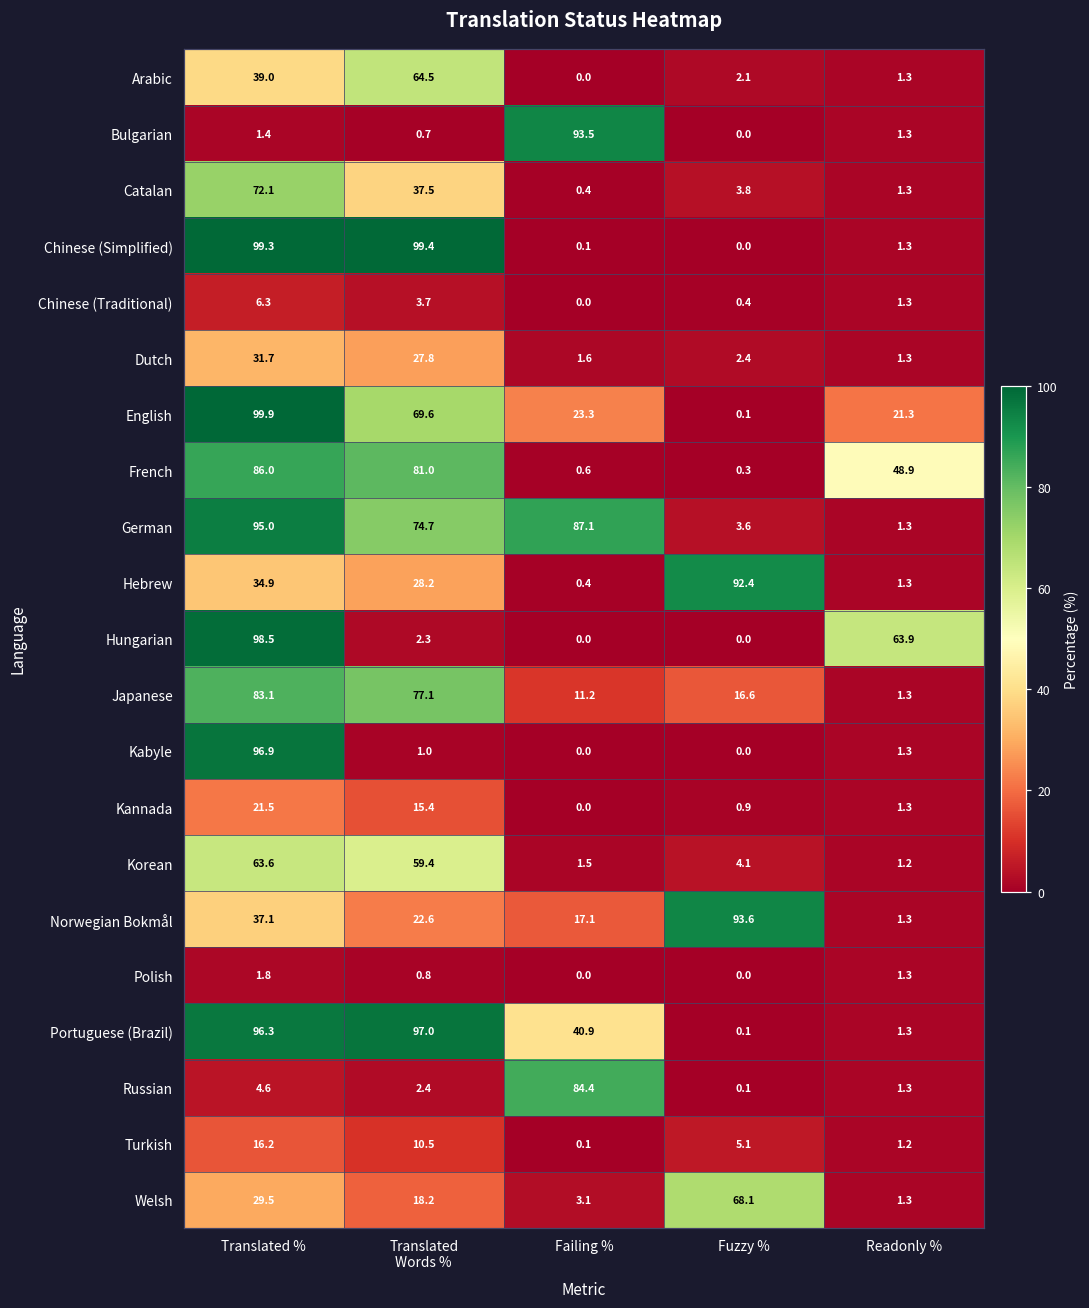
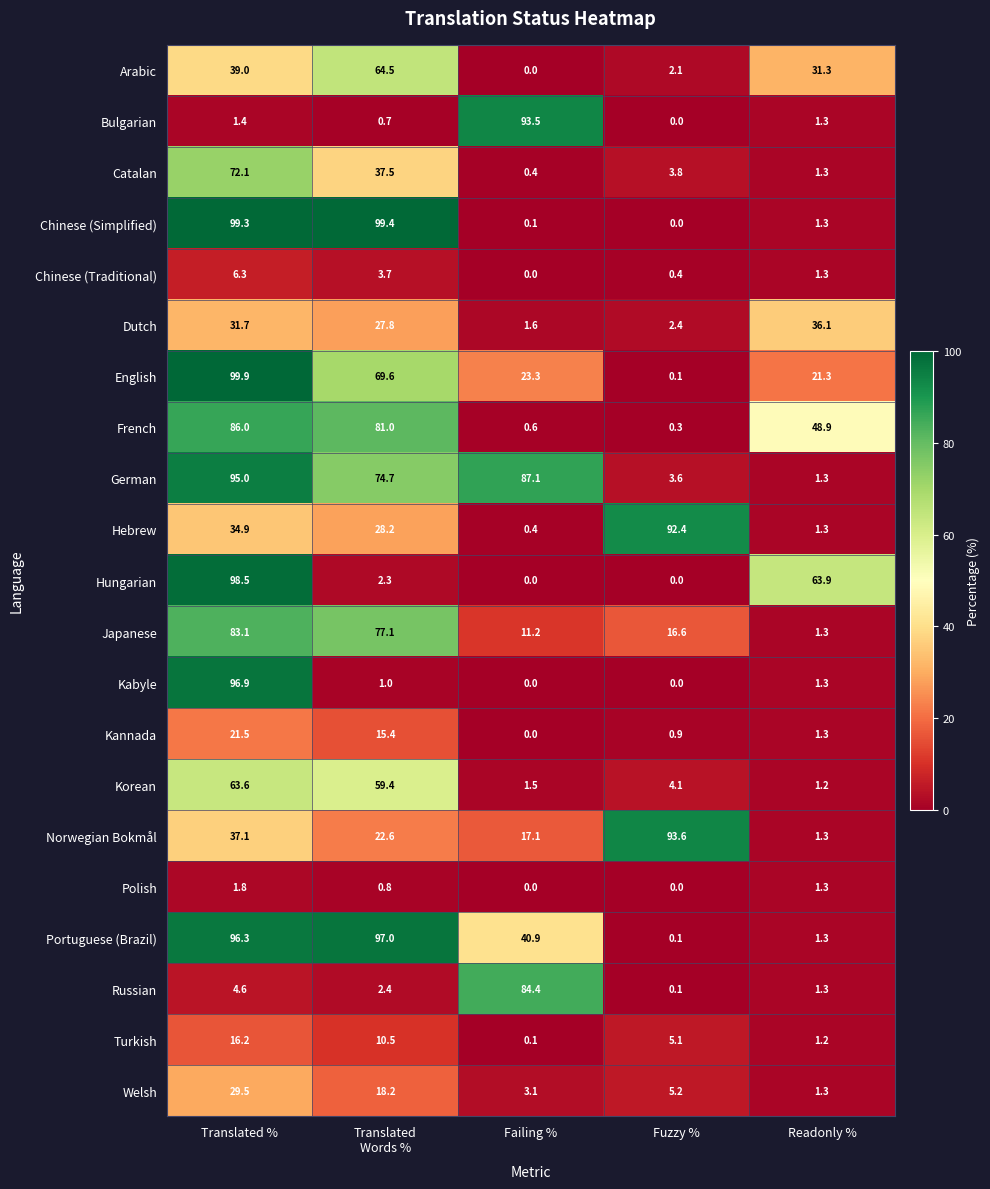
Arabic, Readonly %: 1.3 -> 31.3
Dutch, Readonly %: 1.3 -> 36.1
Welsh, Fuzzy %: 68.1 -> 5.2
